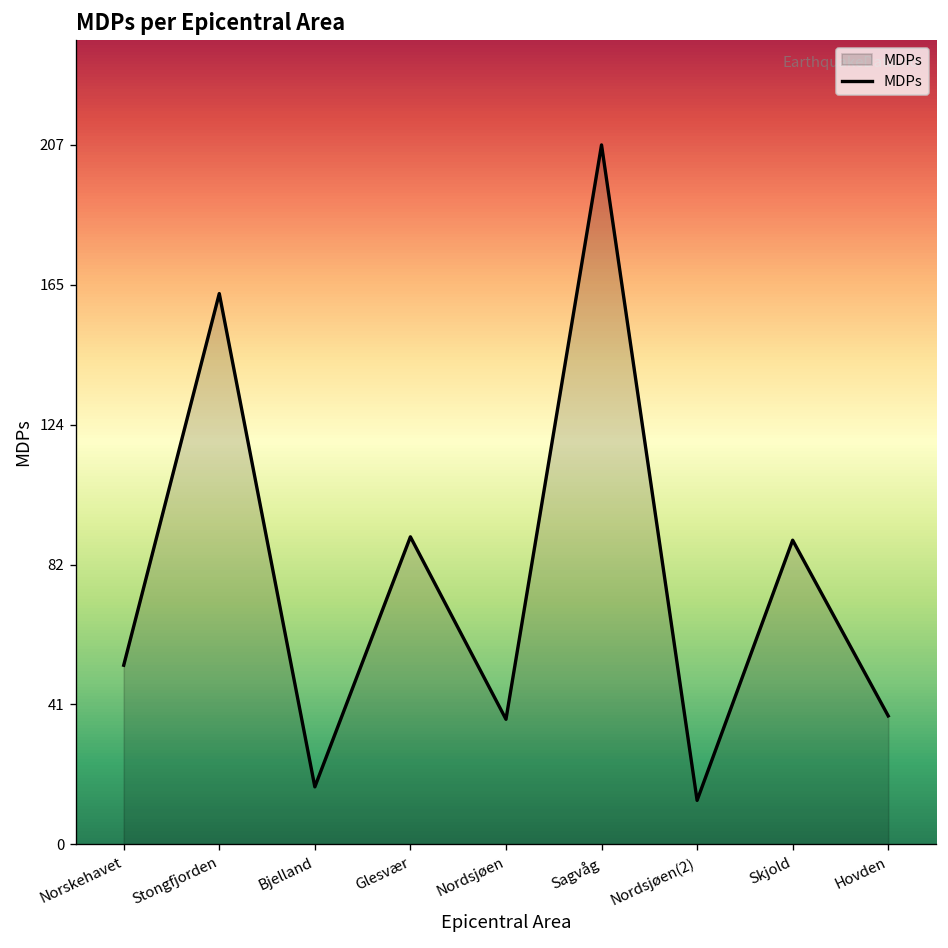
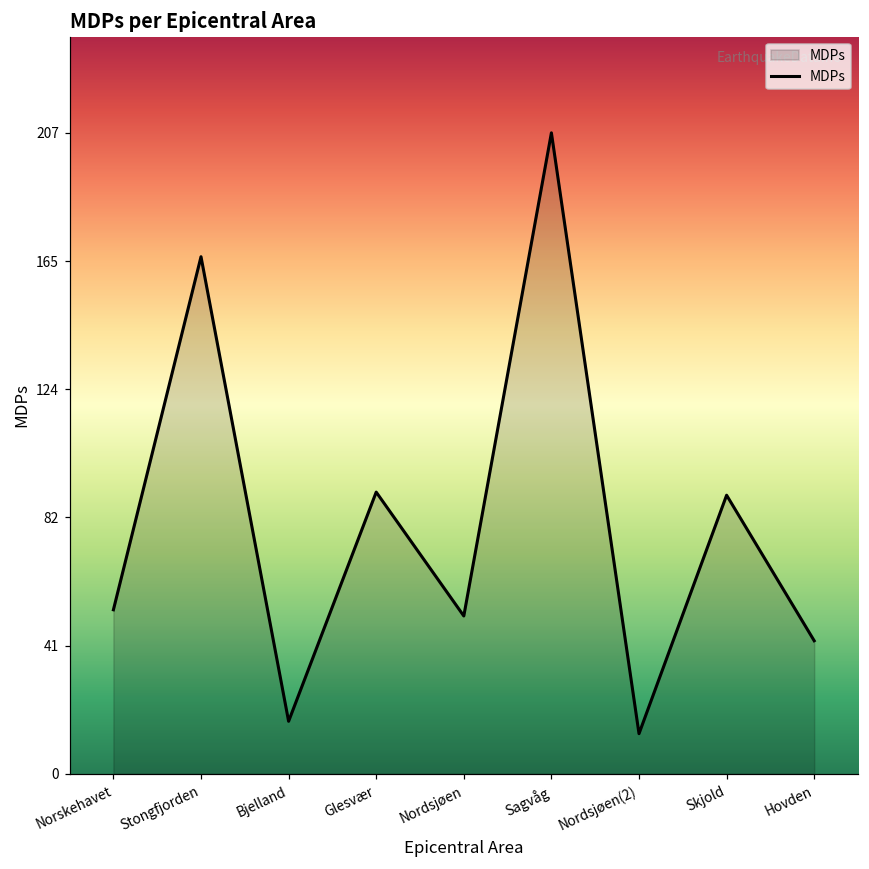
Stongfjorden: 163 -> 167
Nordsjøen: 37 -> 51
Hovden: 38 -> 43
